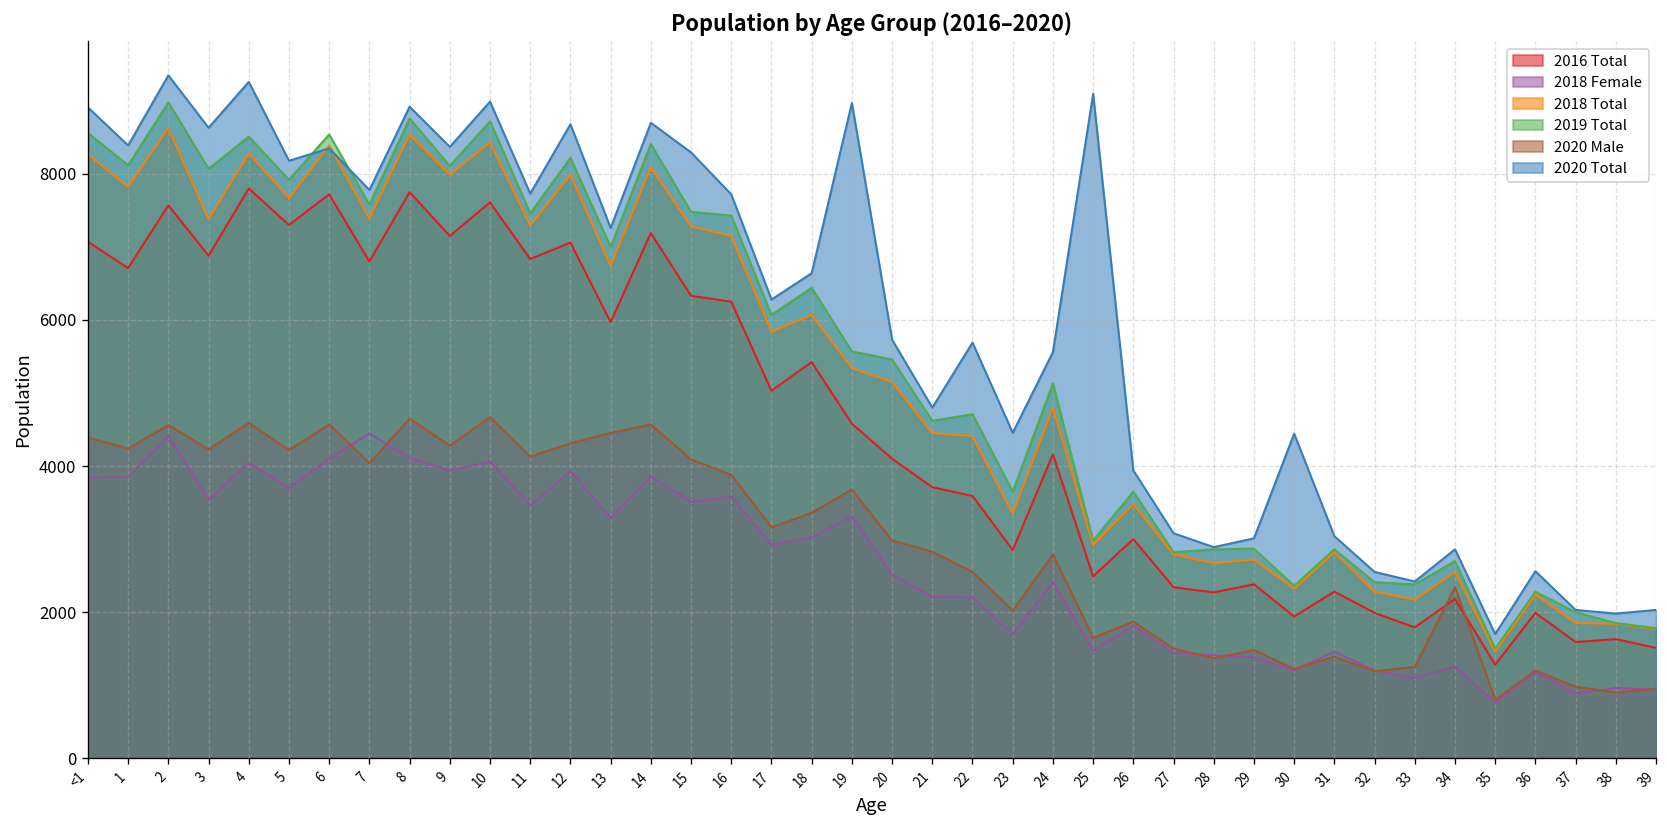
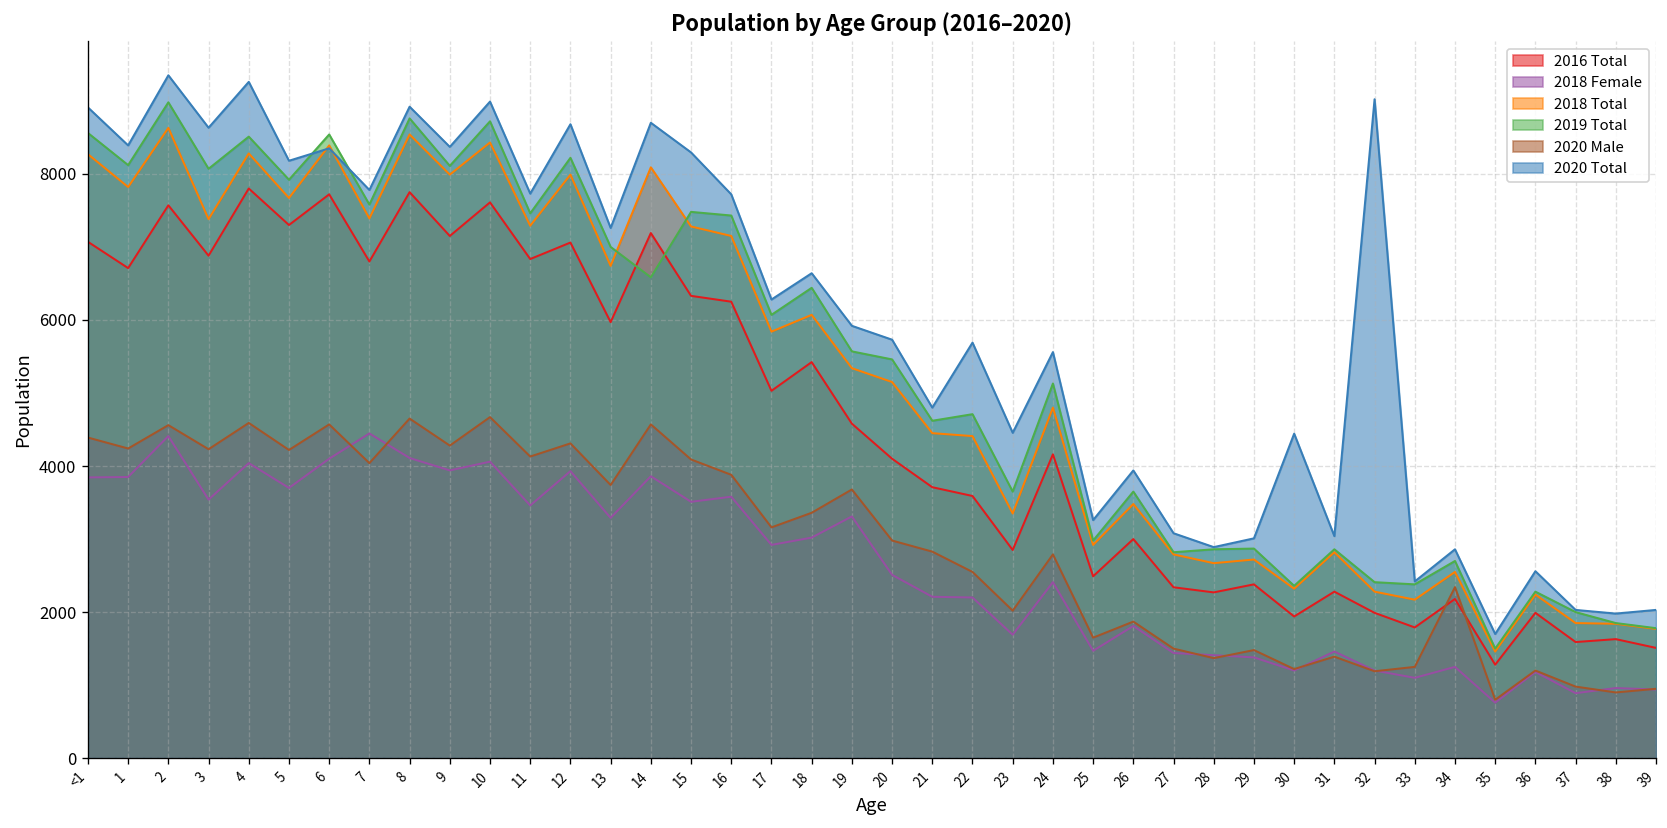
2020 Male, 13: 4500 -> 3700
2019 Total, 14: 8400 -> 6600
2020 Total, 19: 9000 -> 5900
2020 Total, 25: 9100 -> 3300
2020 Total, 32: 2600 -> 9000
